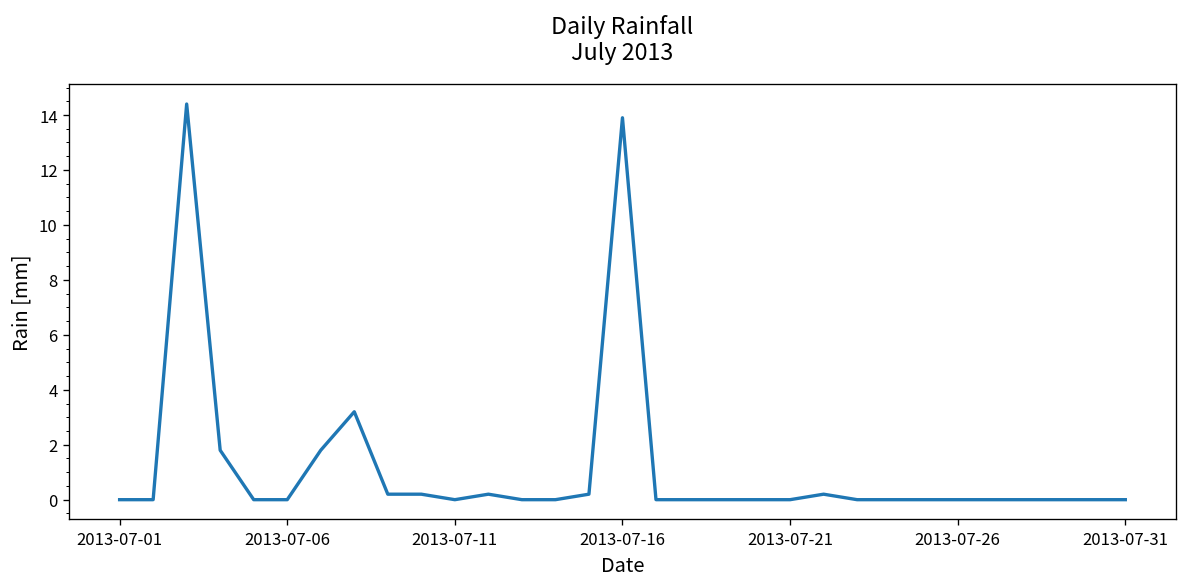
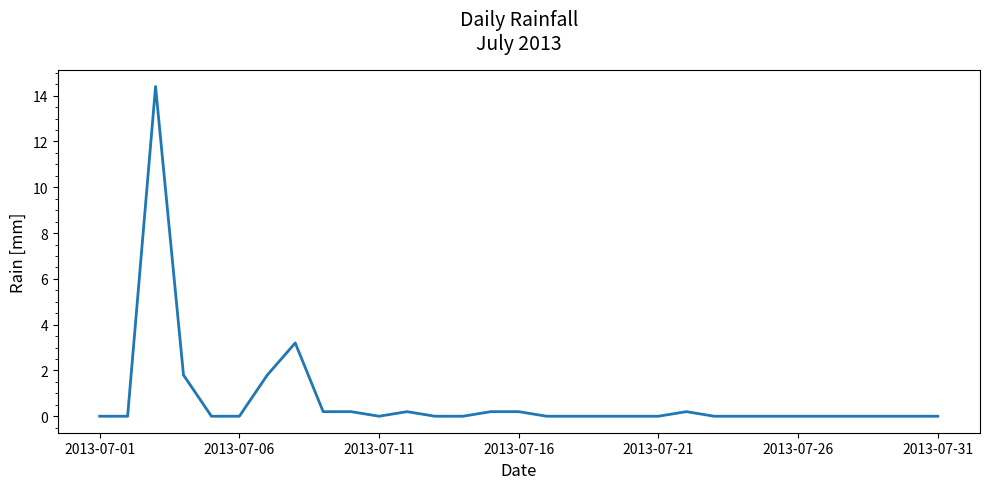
2013-07-16: 13.9 -> 0.2
